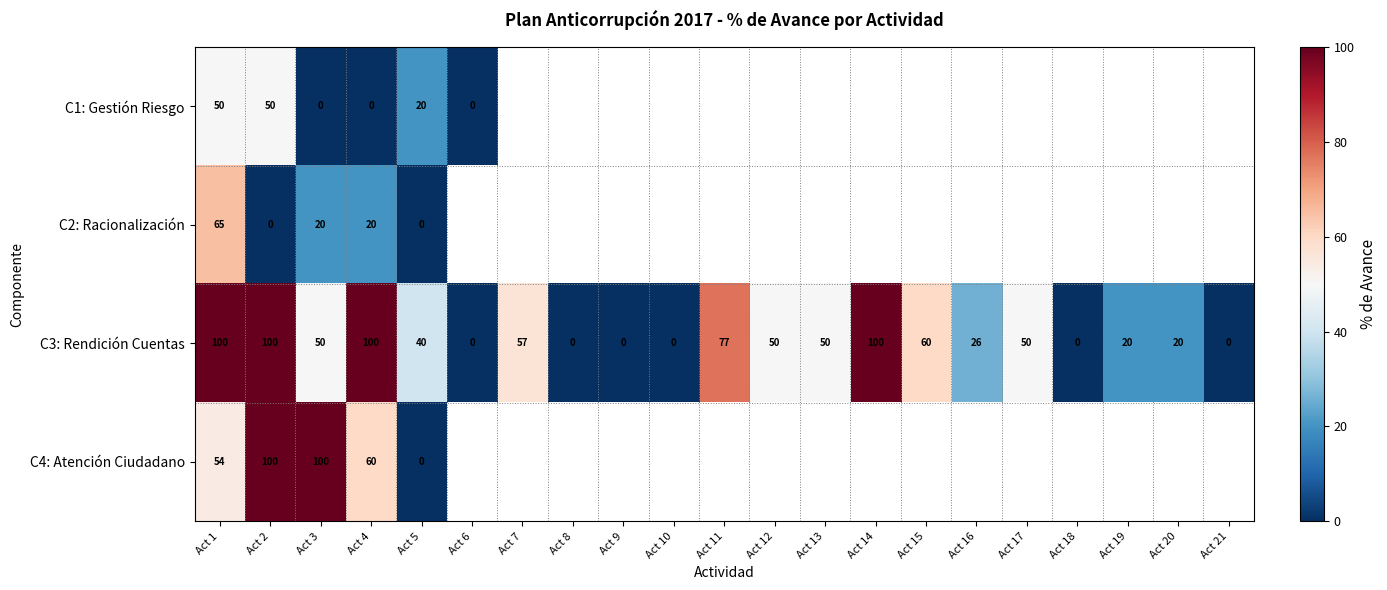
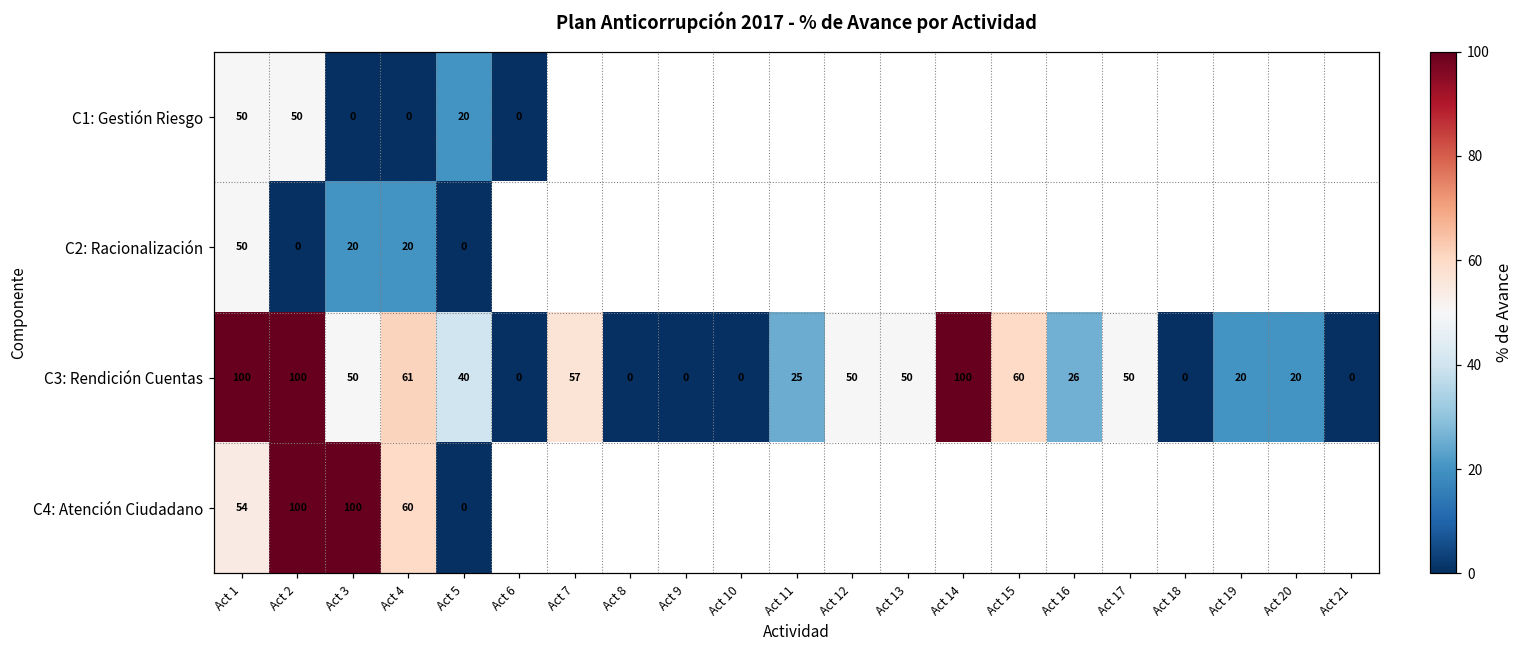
C2: Racionalización, Act 1: 65 -> 50
C3: Rendición Cuentas, Act 4: 100 -> 61
C3: Rendición Cuentas, Act 11: 77 -> 25
